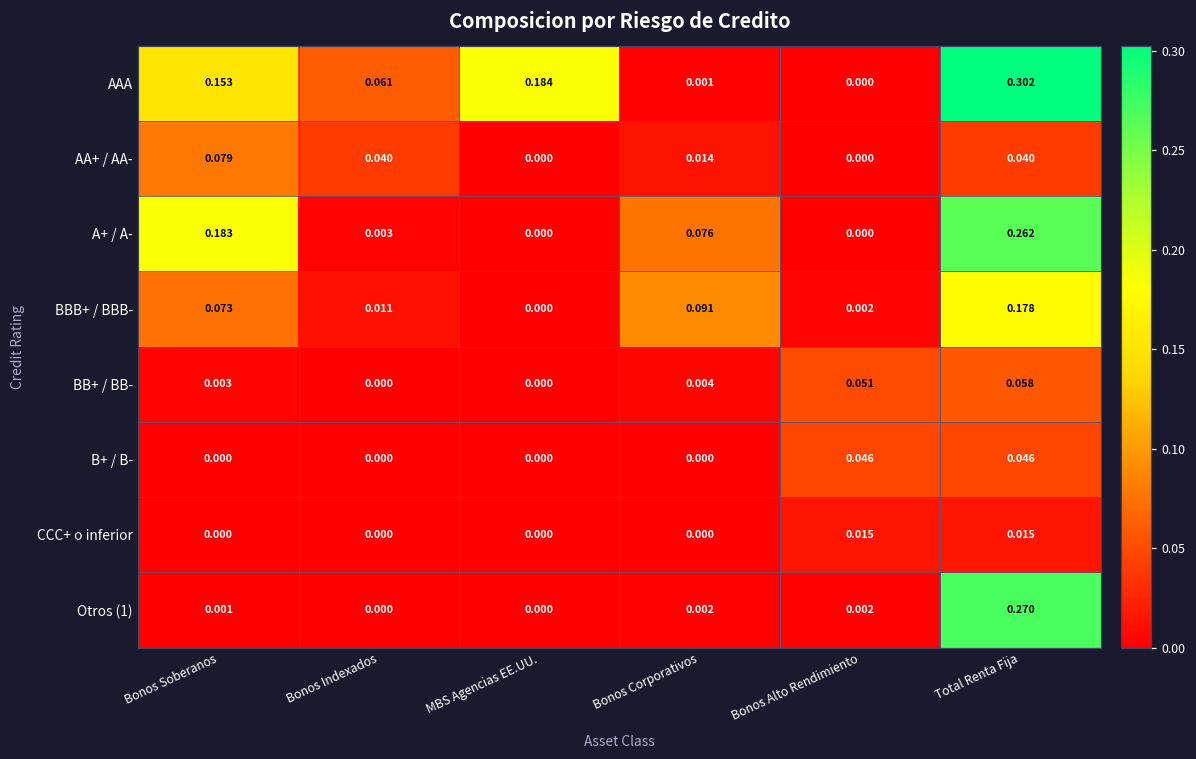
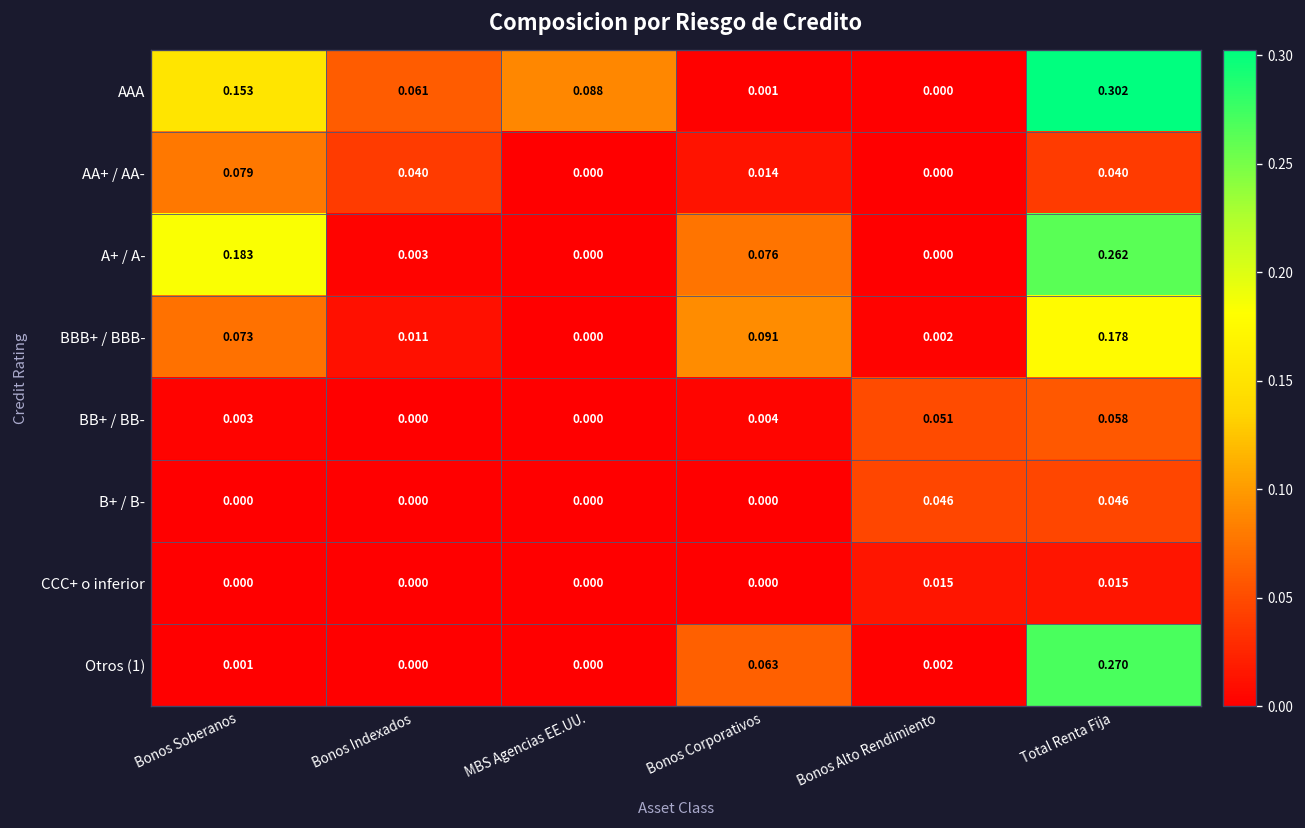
AAA, MBS Agencias EE.UU.: 0.184 -> 0.088
Otros (1), Bonos Corporativos: 0.002 -> 0.063
